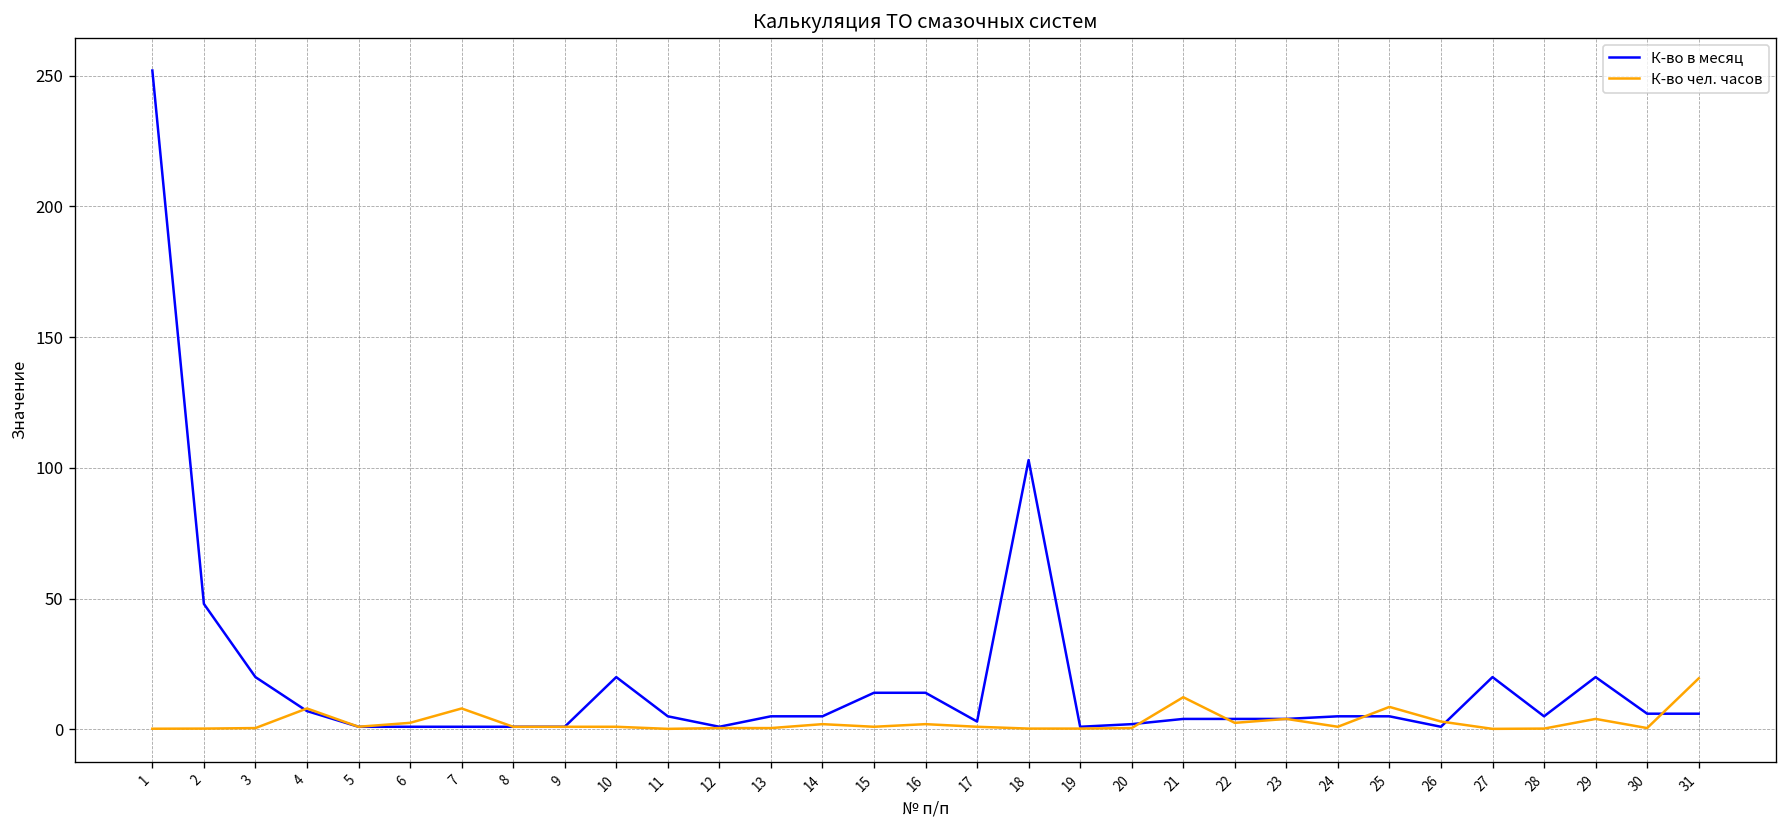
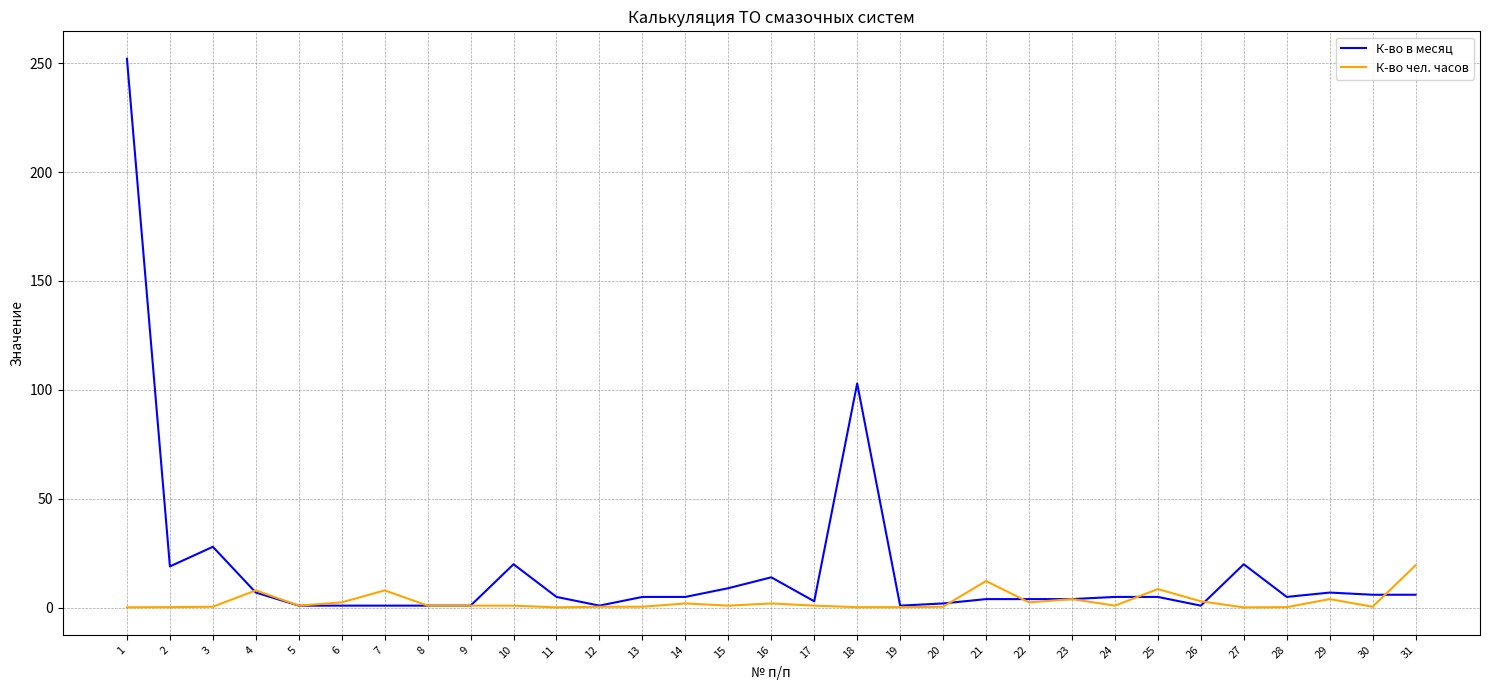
К-во в месяц, 2: 48 -> 19
К-во в месяц, 3: 20 -> 28
К-во в месяц, 15: 14 -> 9
К-во в месяц, 29: 20 -> 7
